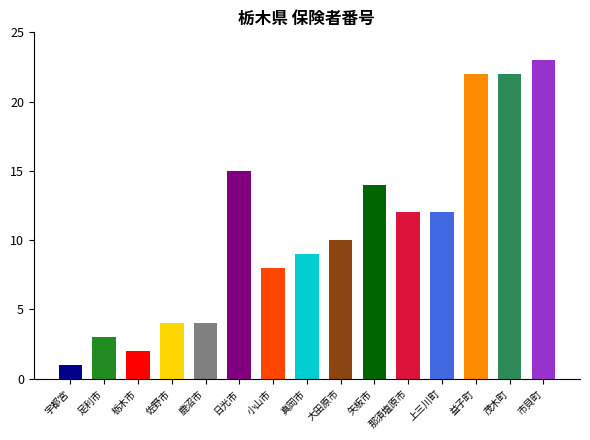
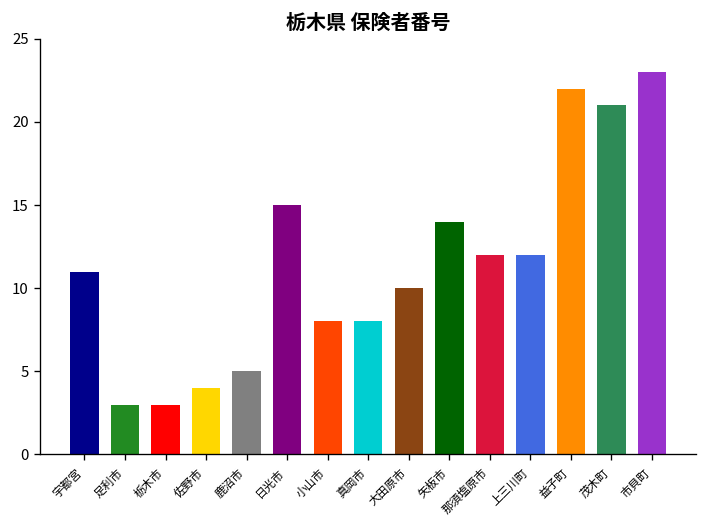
宇都宮: 1 -> 11
栃木市: 2 -> 3
鹿沼市: 4 -> 5
真岡市: 9 -> 8
茂木町: 22 -> 21
